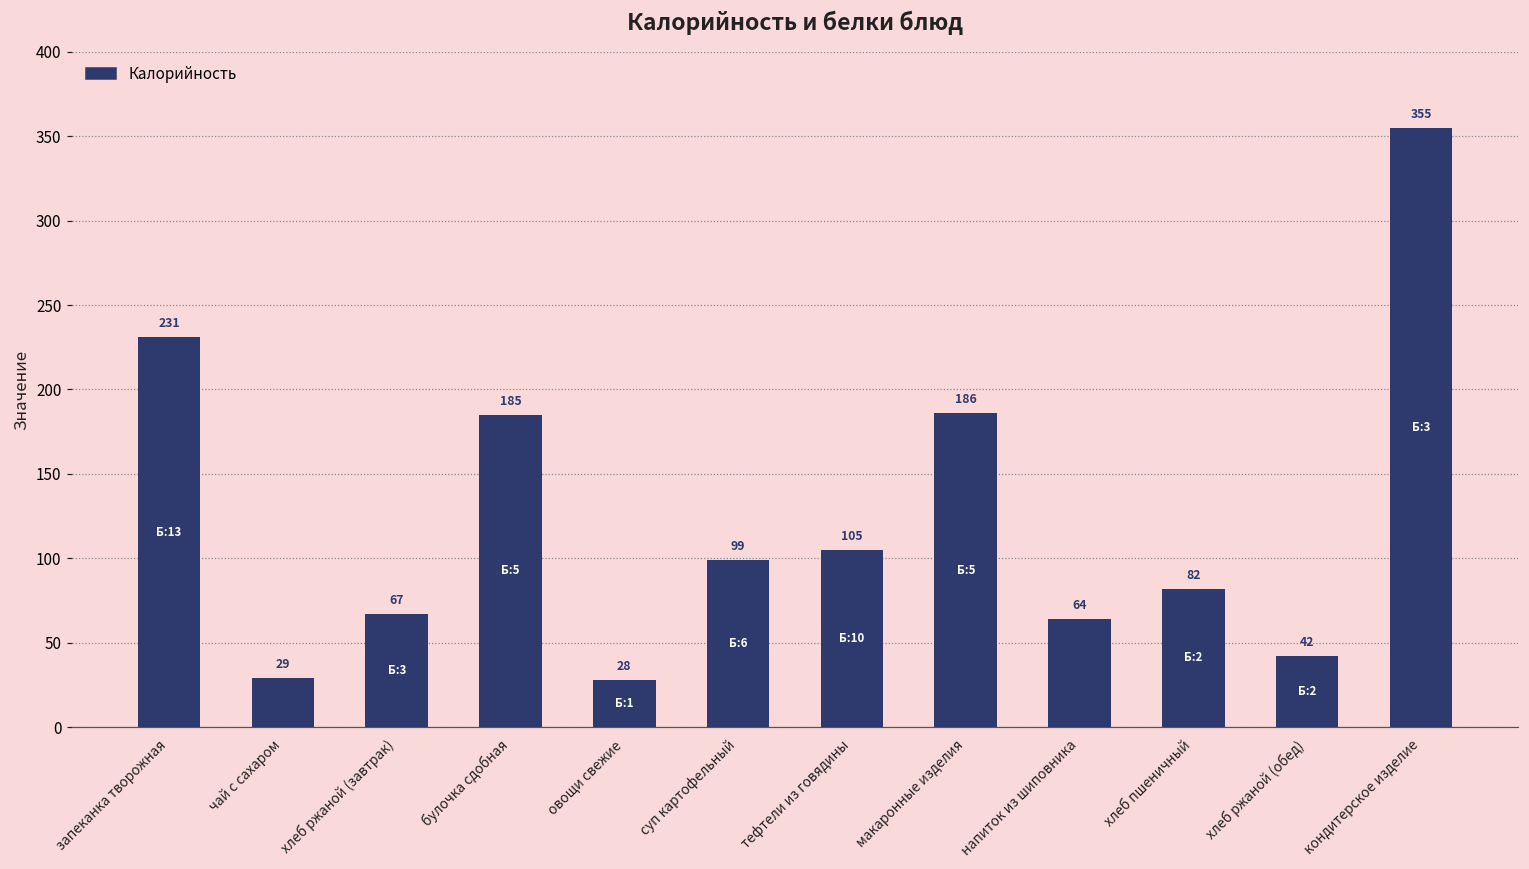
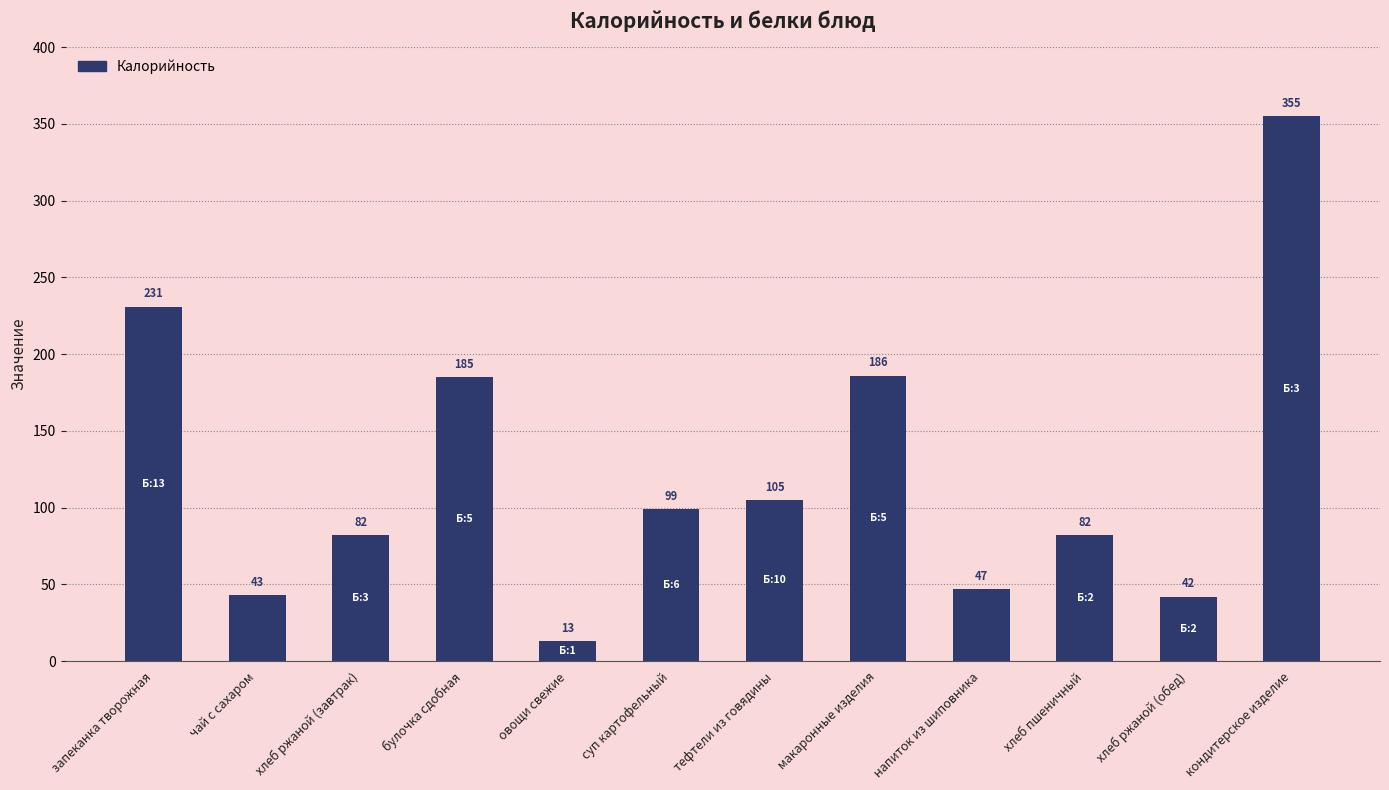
чай с сахаром: 29 -> 43
хлеб ржаной (завтрак): 67 -> 82
овощи свежие: 28 -> 13
напиток из шиповника: 64 -> 47
